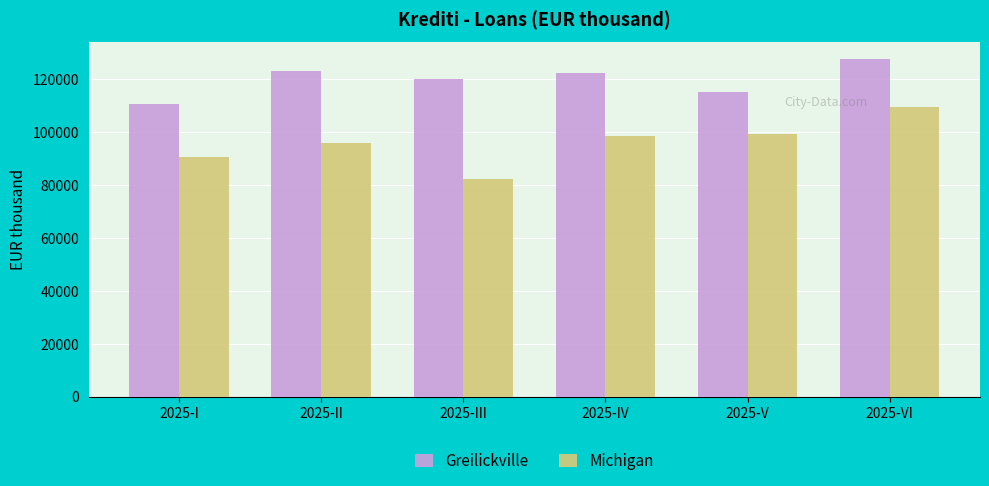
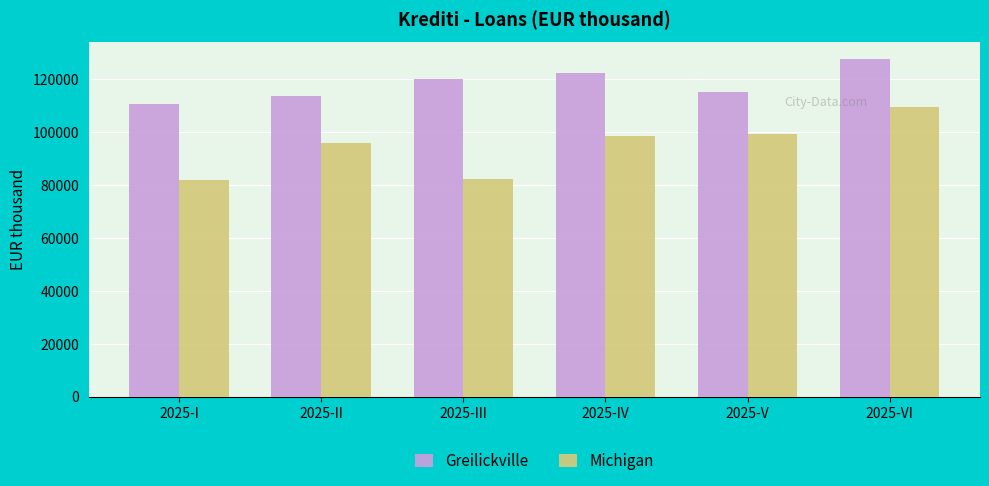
Michigan, 2025-I: 90000 -> 82000
Greilickville, 2025-II: 123000 -> 114000
